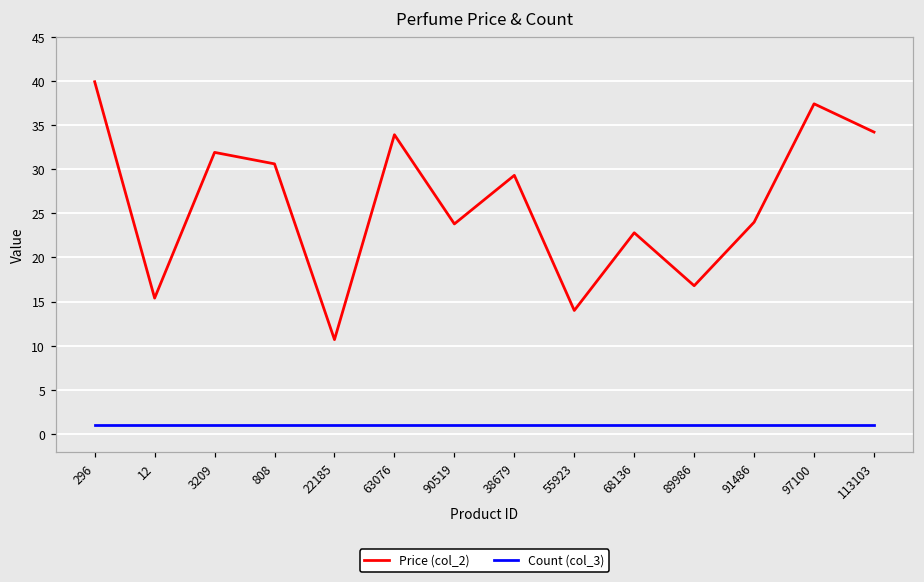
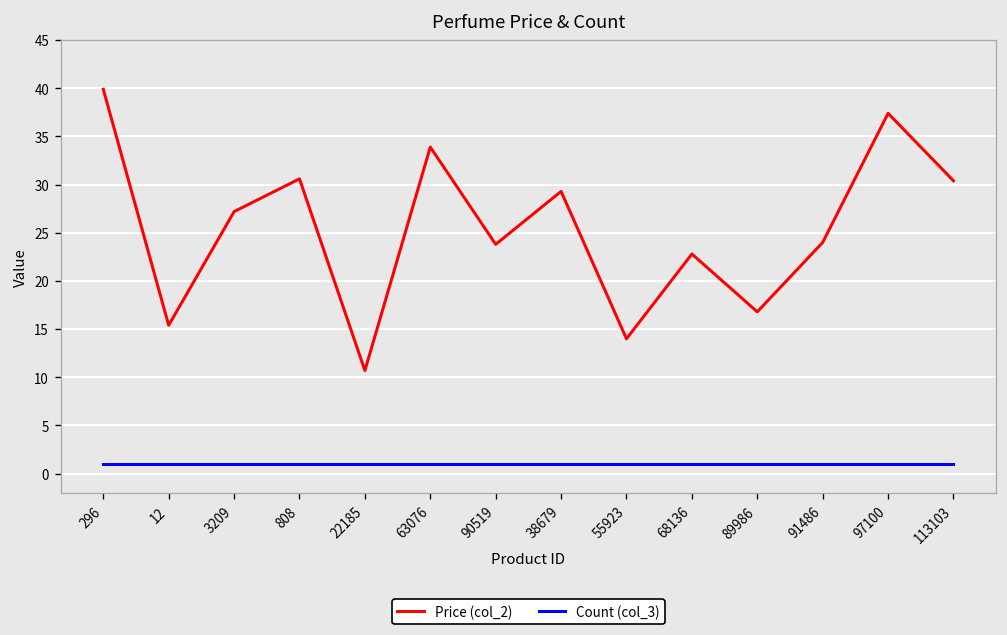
Price (col_2), 3209: 32 -> 27
Price (col_2), 113103: 34 -> 30
